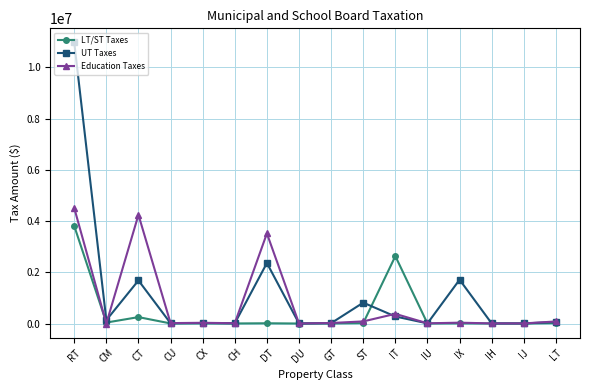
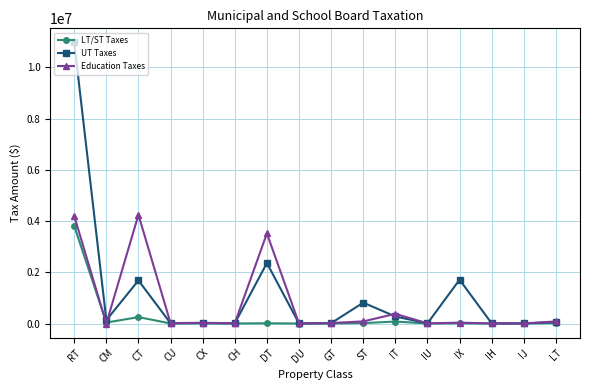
Education Taxes, RT: 4500000 -> 4200000
LT/ST Taxes, IT: 2600000 -> 100000
